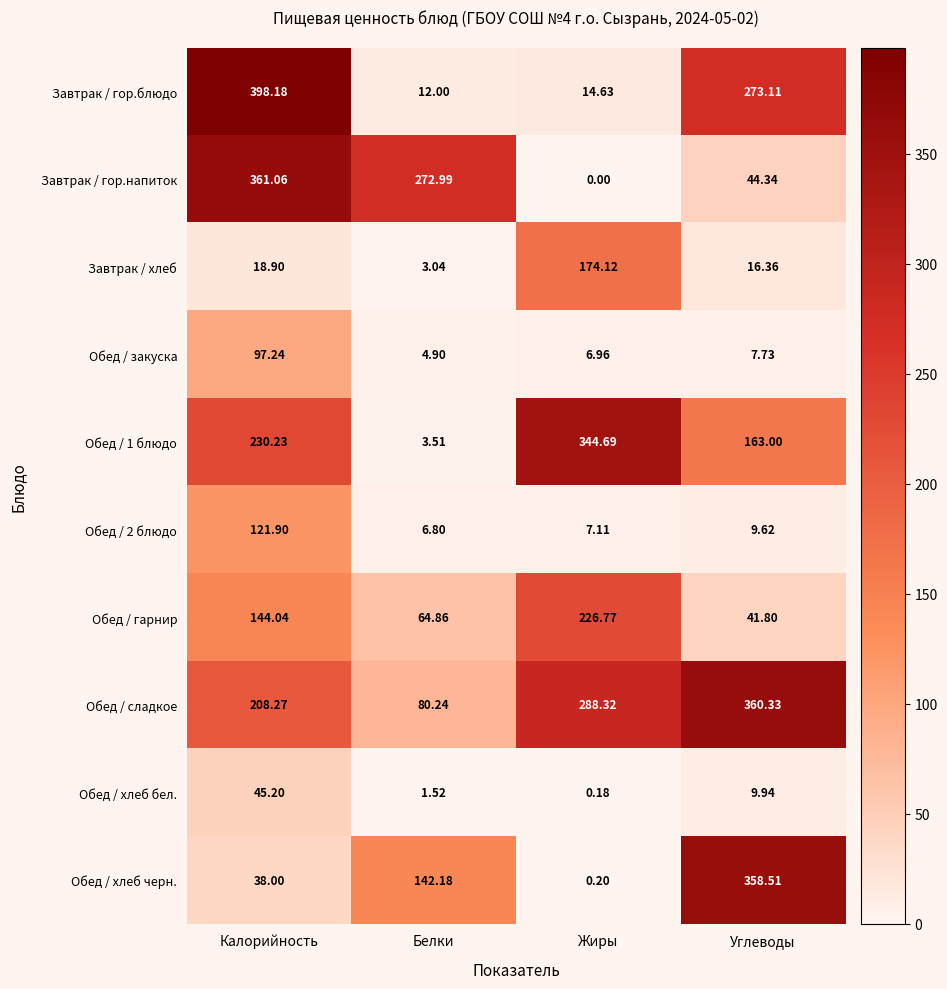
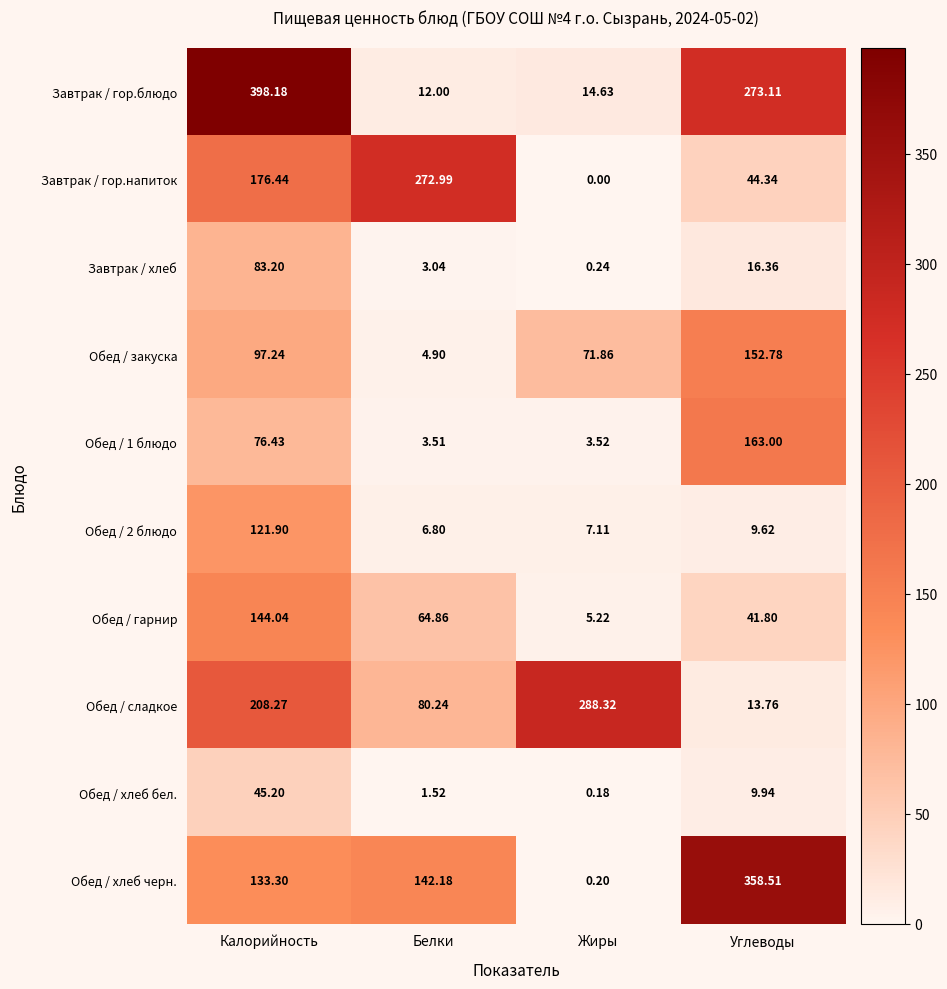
Завтрак / гор.напиток, Калорийность: 361.06 -> 176.44
Завтрак / хлеб, Калорийность: 18.90 -> 83.20
Завтрак / хлеб, Жиры: 174.12 -> 0.24
Обед / закуска, Жиры: 6.96 -> 71.86
Обед / закуска, Углеводы: 7.73 -> 152.78
Обед / 1 блюдо, Калорийность: 230.23 -> 76.43
Обед / 1 блюдо, Жиры: 344.69 -> 3.52
Обед / гарнир, Жиры: 226.77 -> 5.22
Обед / сладкое, Углеводы: 360.33 -> 13.76
Обед / хлеб черн., Калорийность: 38.00 -> 133.30
